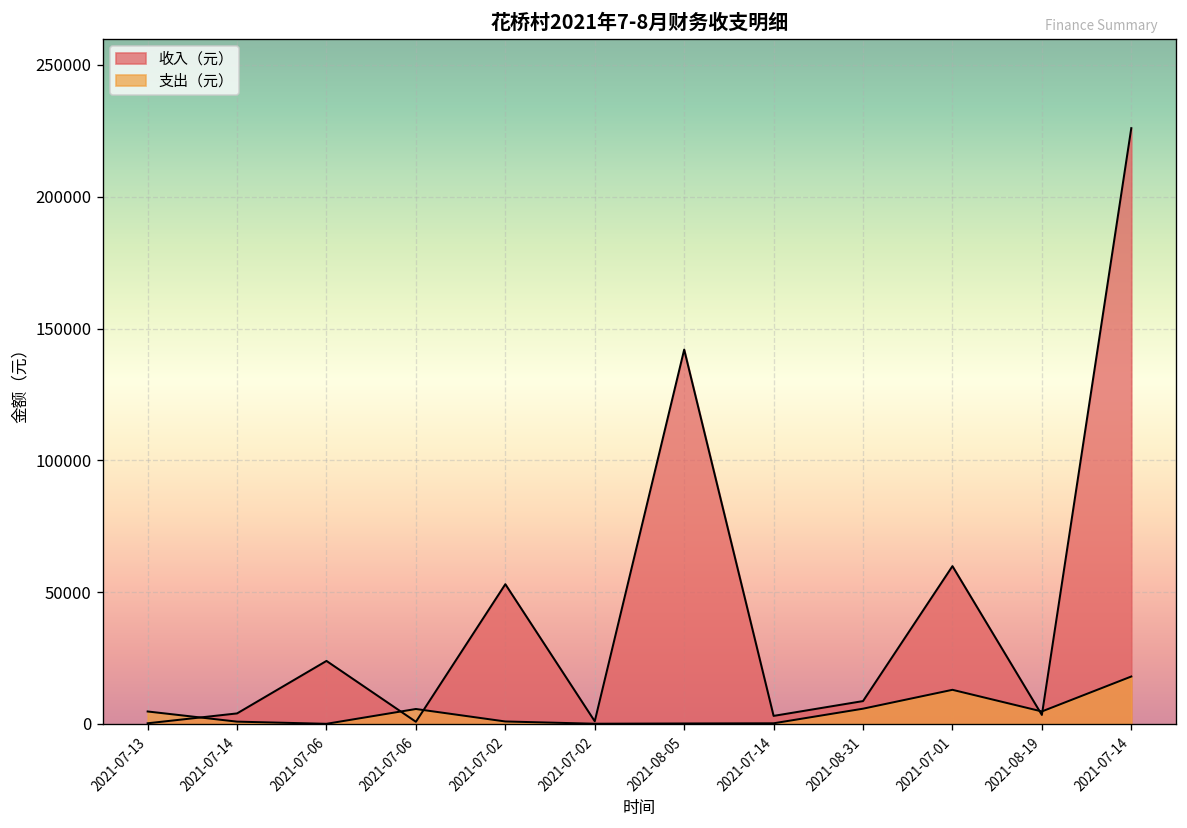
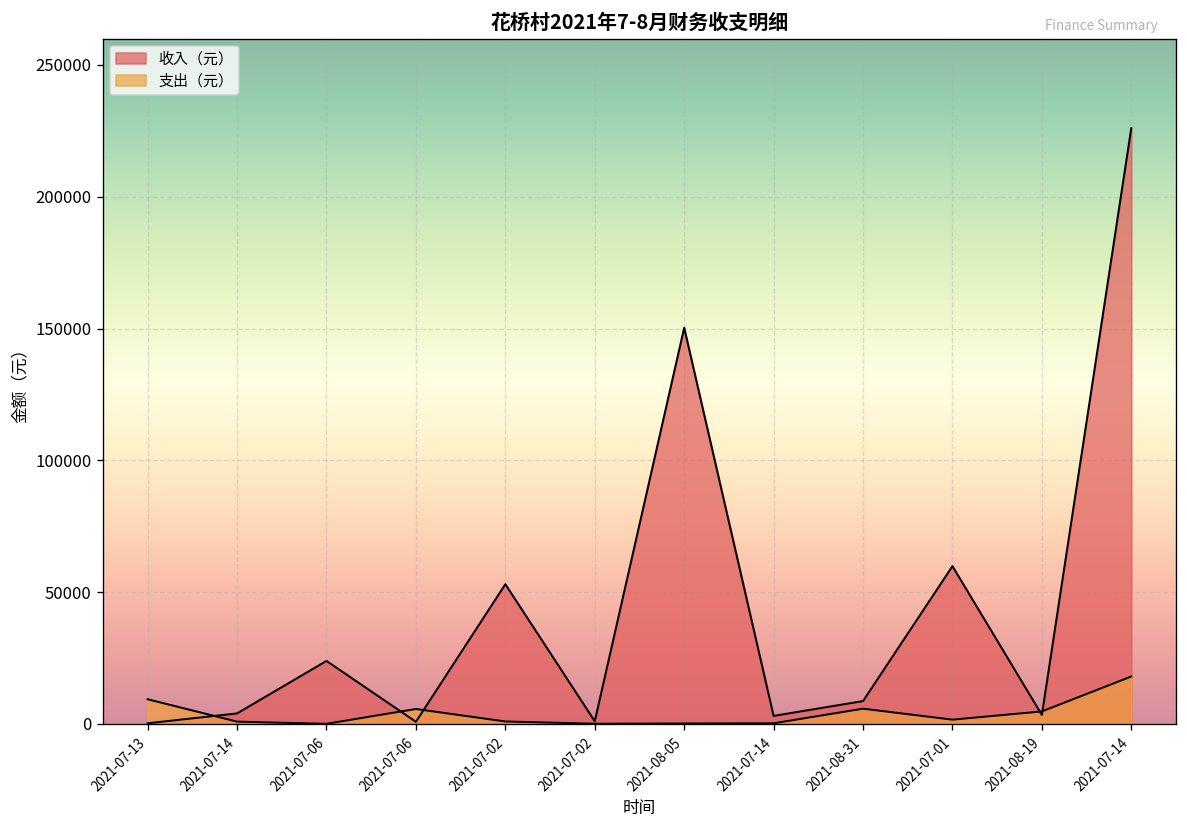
支出（元）, 2021-07-13: 5000 -> 9000
收入（元）, 2021-08-05: 142000 -> 150000
支出（元）, 2021-07-01: 13000 -> 2000
